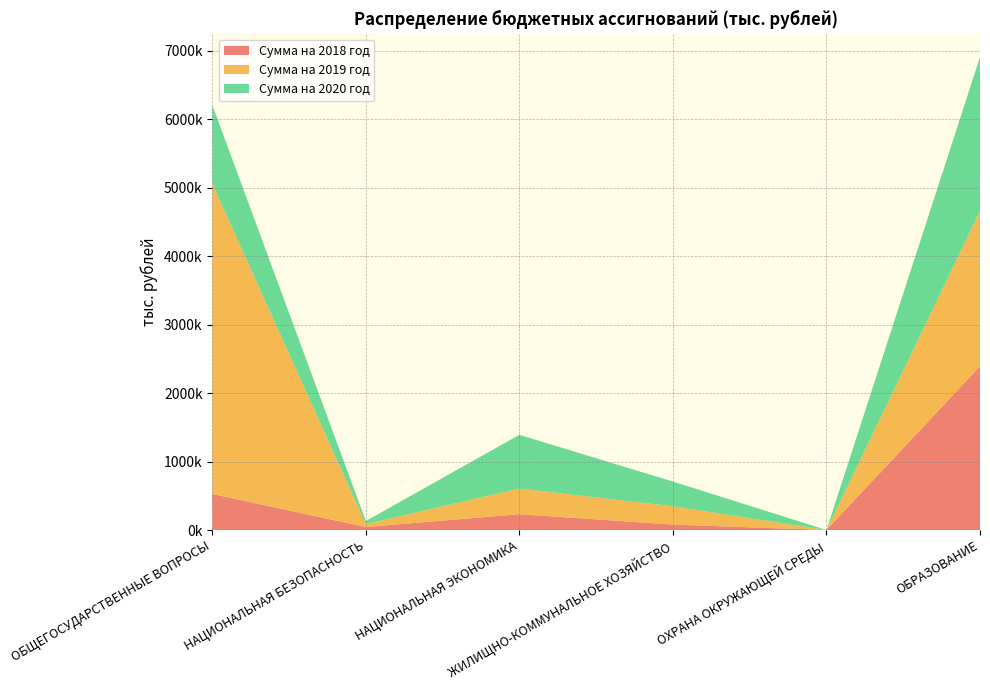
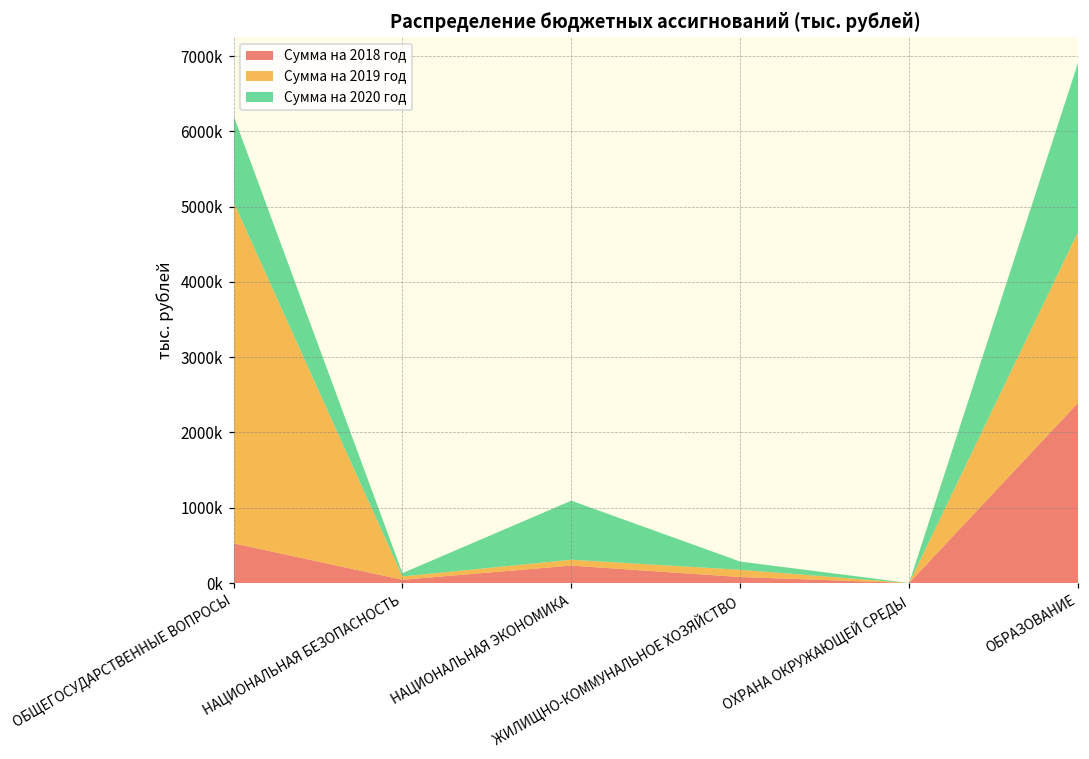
Сумма на 2019 год, НАЦИОНАЛЬНАЯ ЭКОНОМИКА: 400000 -> 100000
Сумма на 2019 год, ЖИЛИЩНО-КОММУНАЛЬНОЕ ХОЗЯЙСТВО: 300000 -> 100000
Сумма на 2020 год, ЖИЛИЩНО-КОММУНАЛЬНОЕ ХОЗЯЙСТВО: 400000 -> 100000
